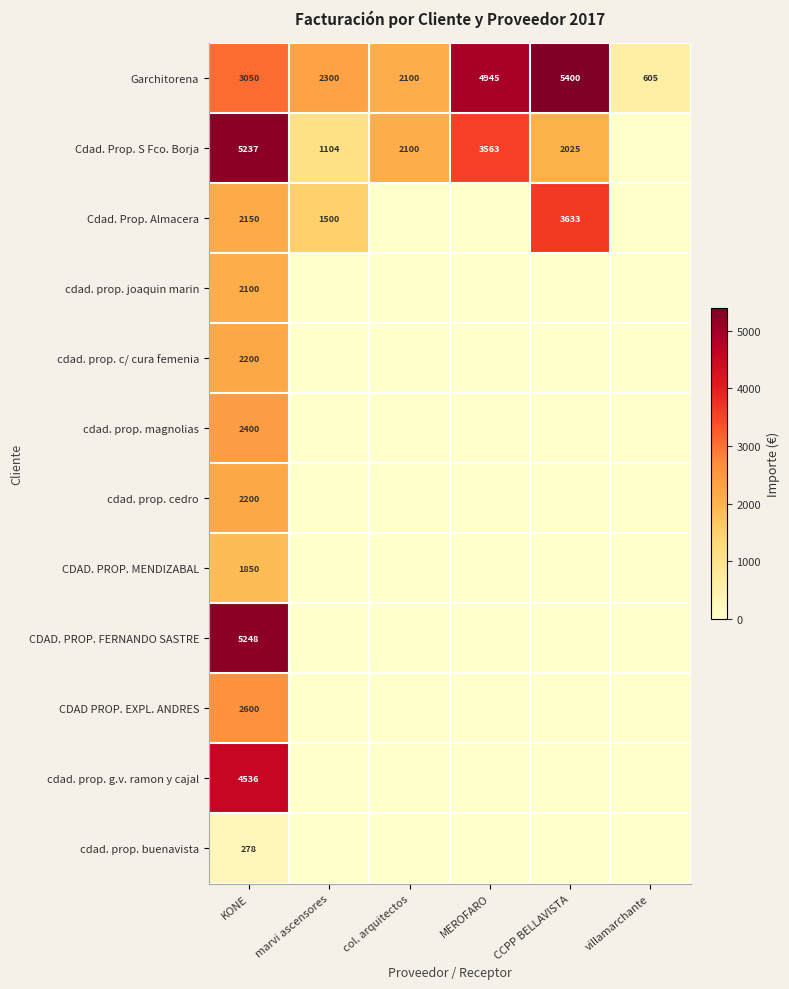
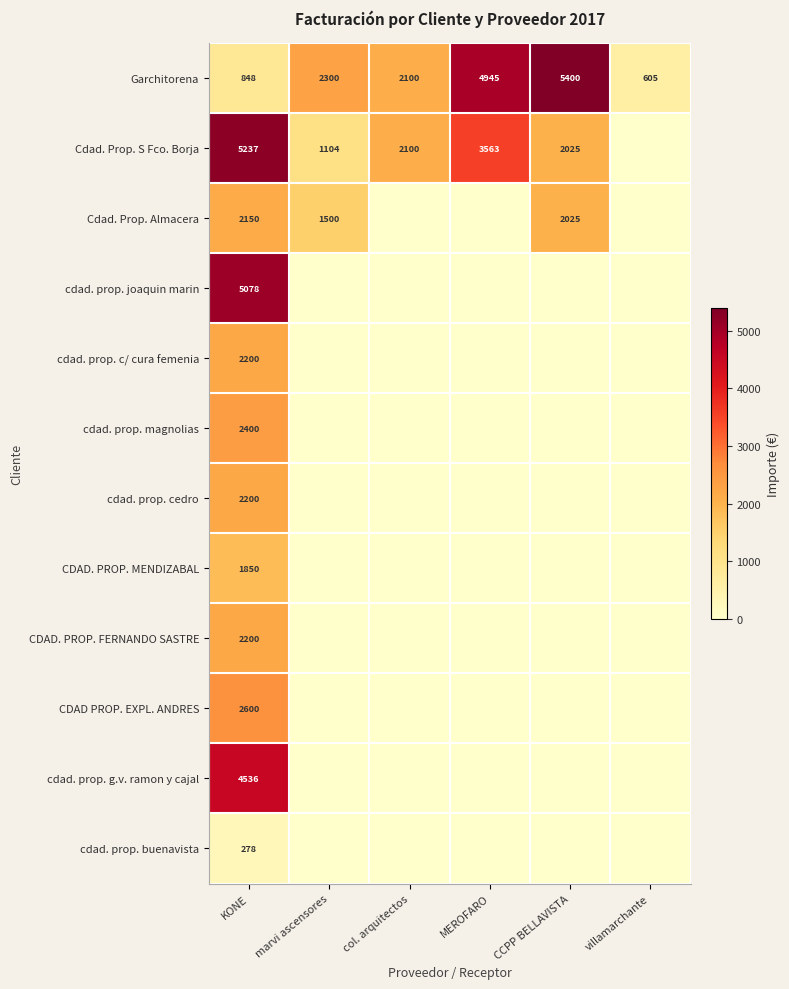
Garchitorena, KONE: 3050 -> 848
Cdad. Prop. Almacera, CCPP BELLAVISTA: 3633 -> 2025
cdad. prop. joaquin marin, KONE: 2100 -> 5078
CDAD. PROP. FERNANDO SASTRE, KONE: 5248 -> 2200
